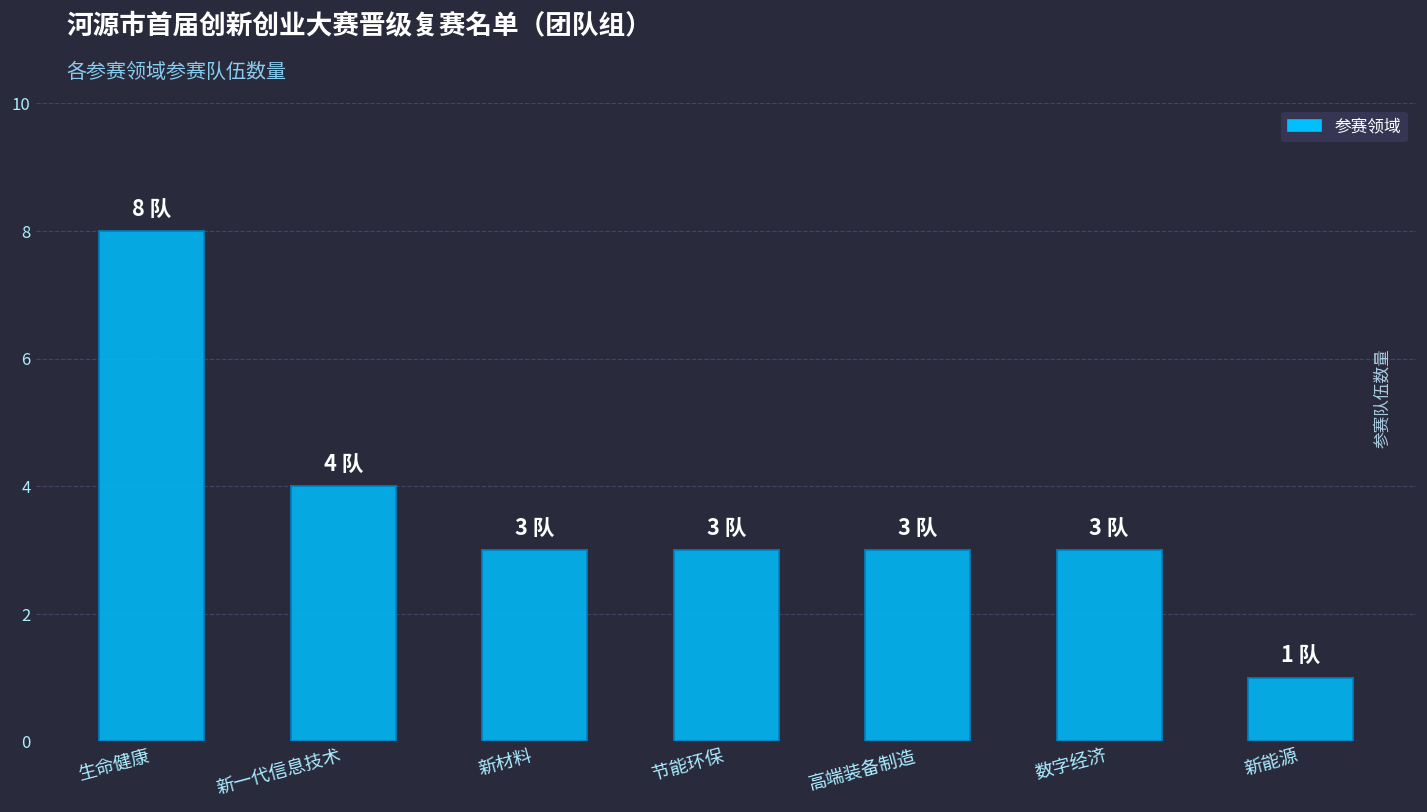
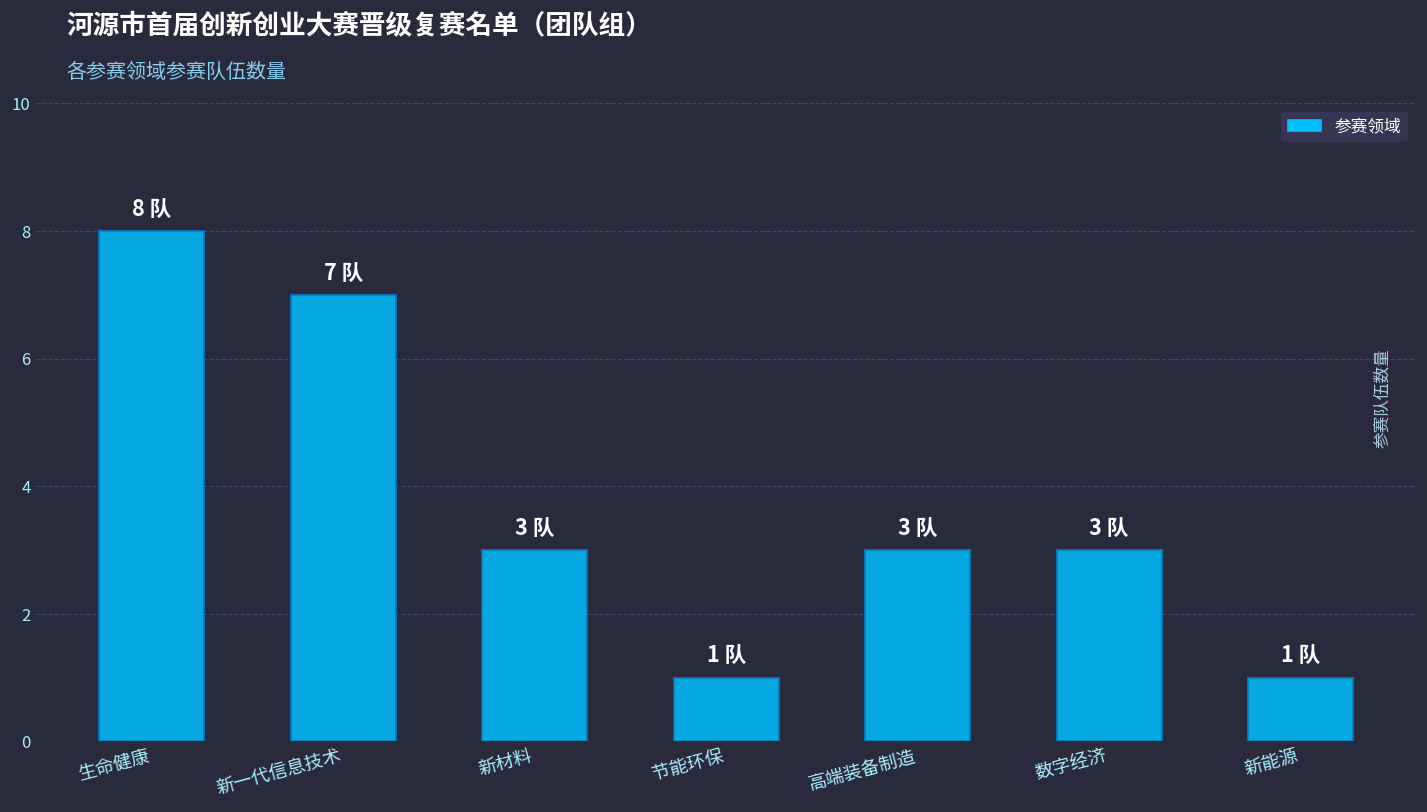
新一代信息技术: 4 -> 7
节能环保: 3 -> 1
